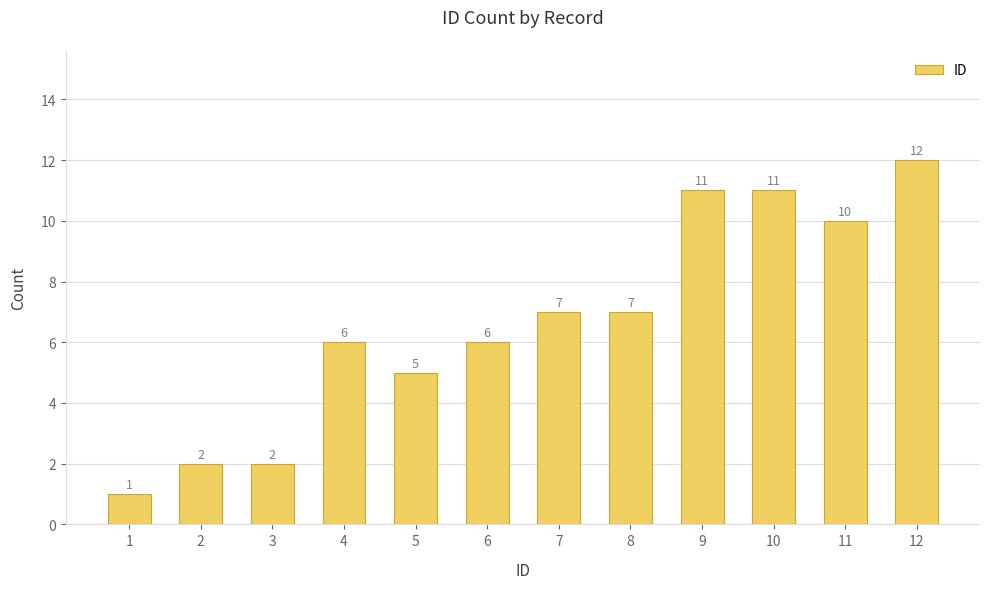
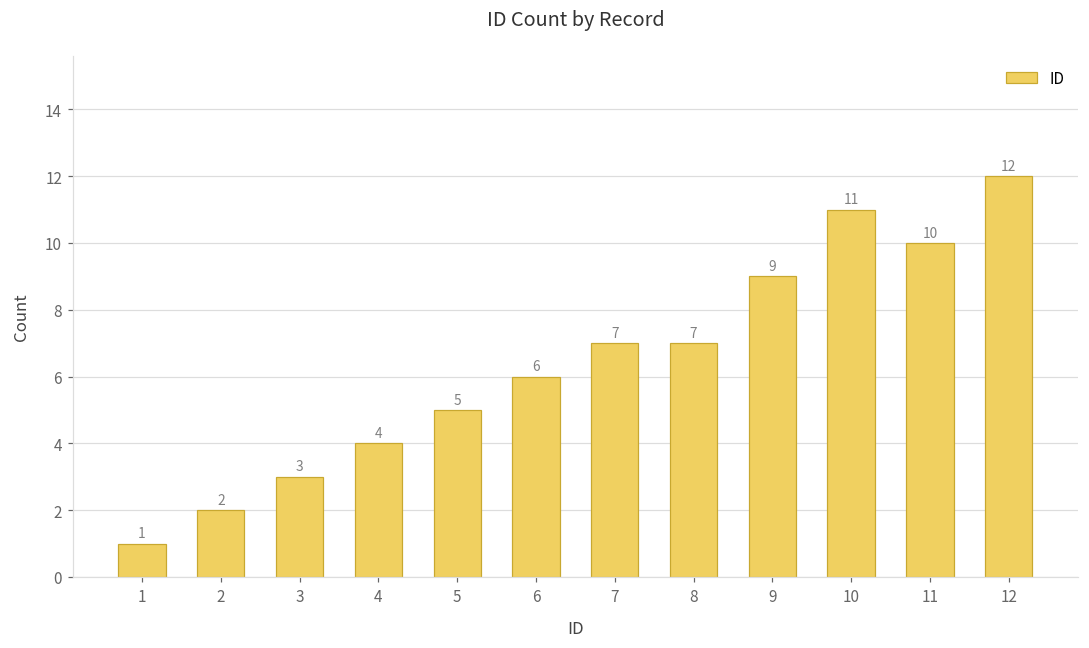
3: 2 -> 3
4: 6 -> 4
9: 11 -> 9
